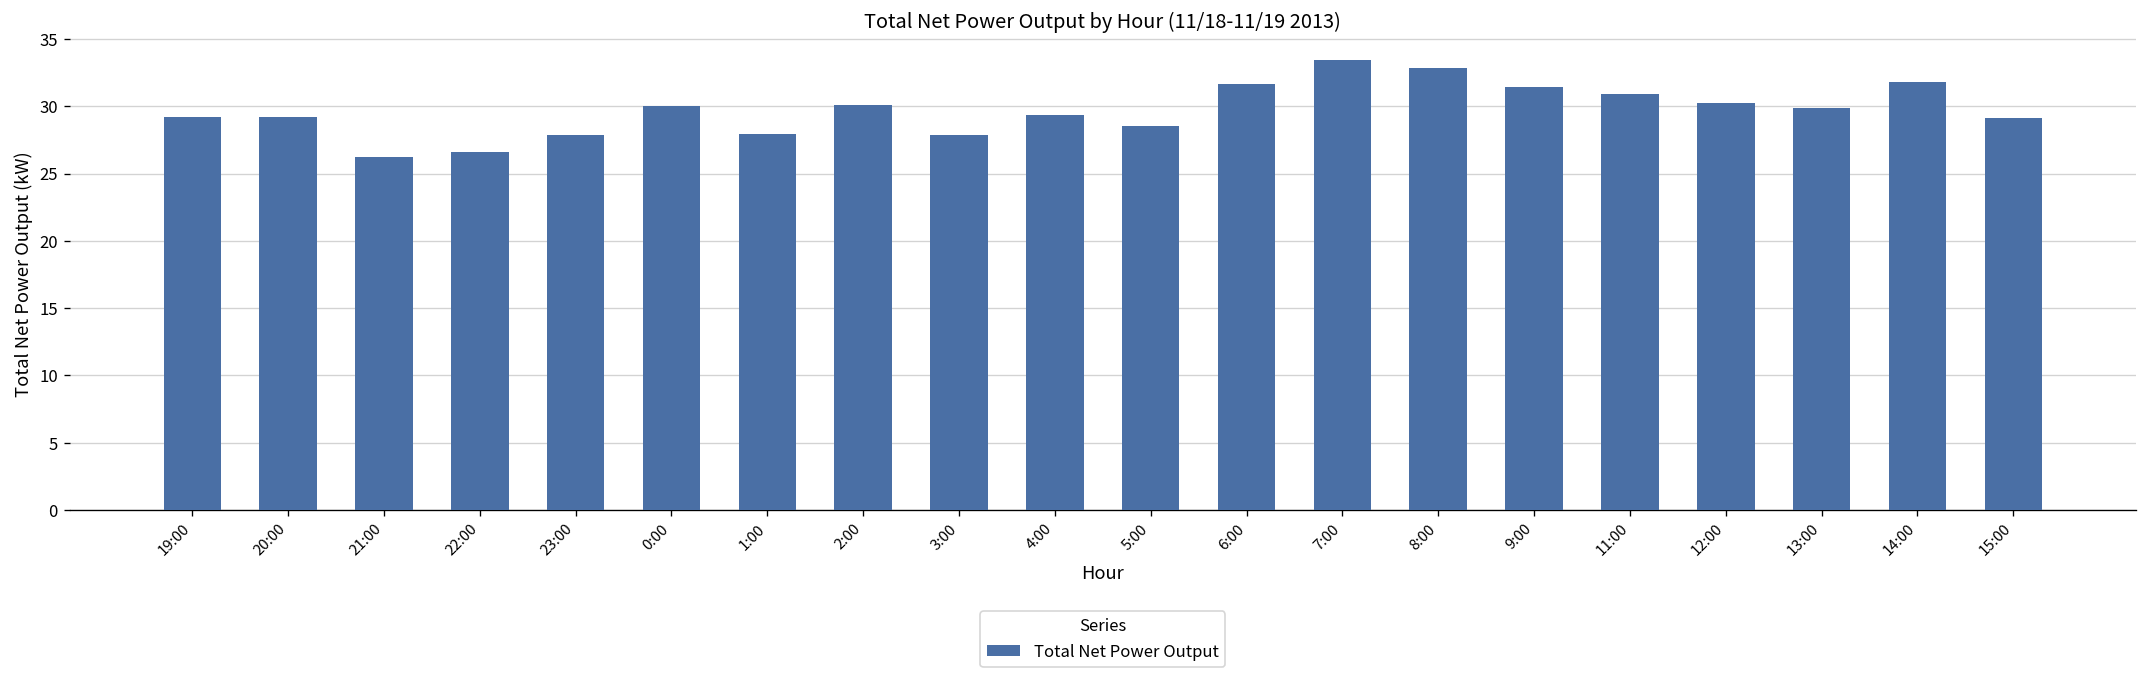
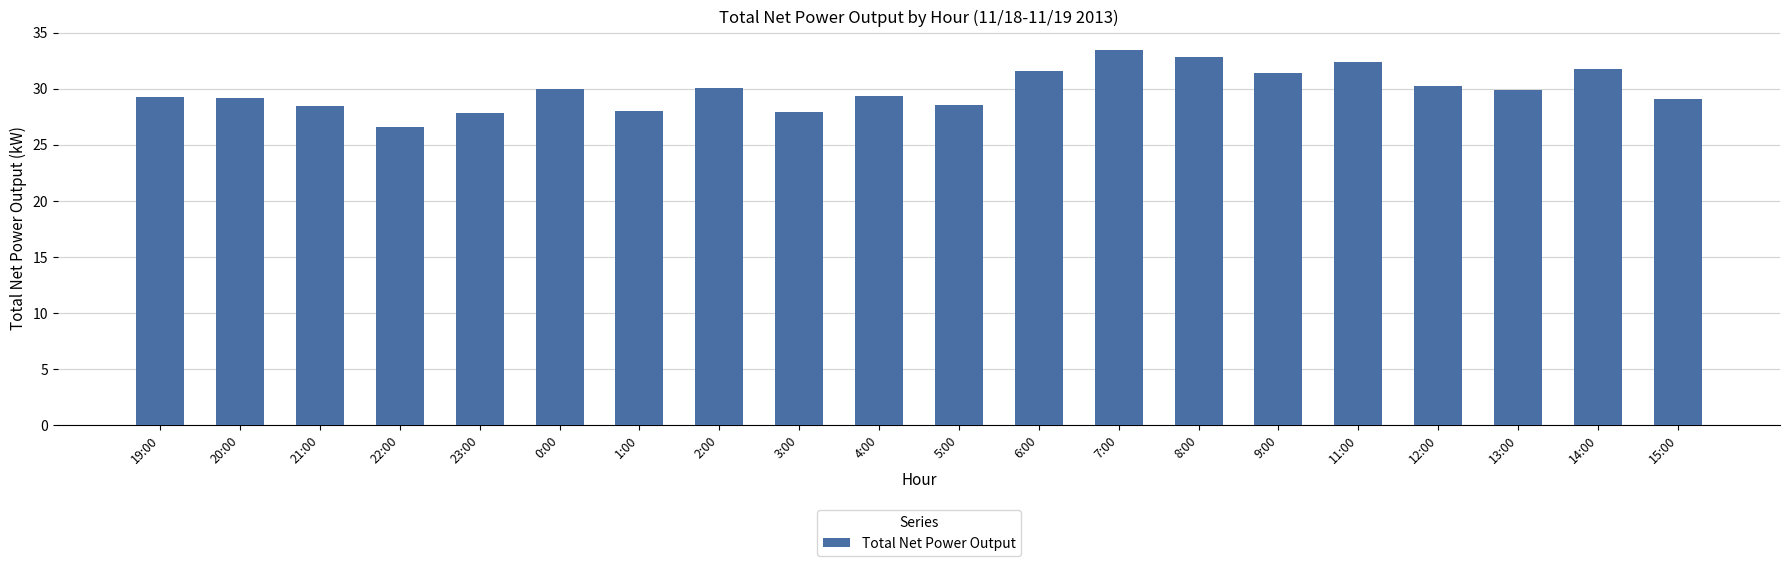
21:00: 26.2 -> 28.5
11:00: 30.9 -> 32.4
